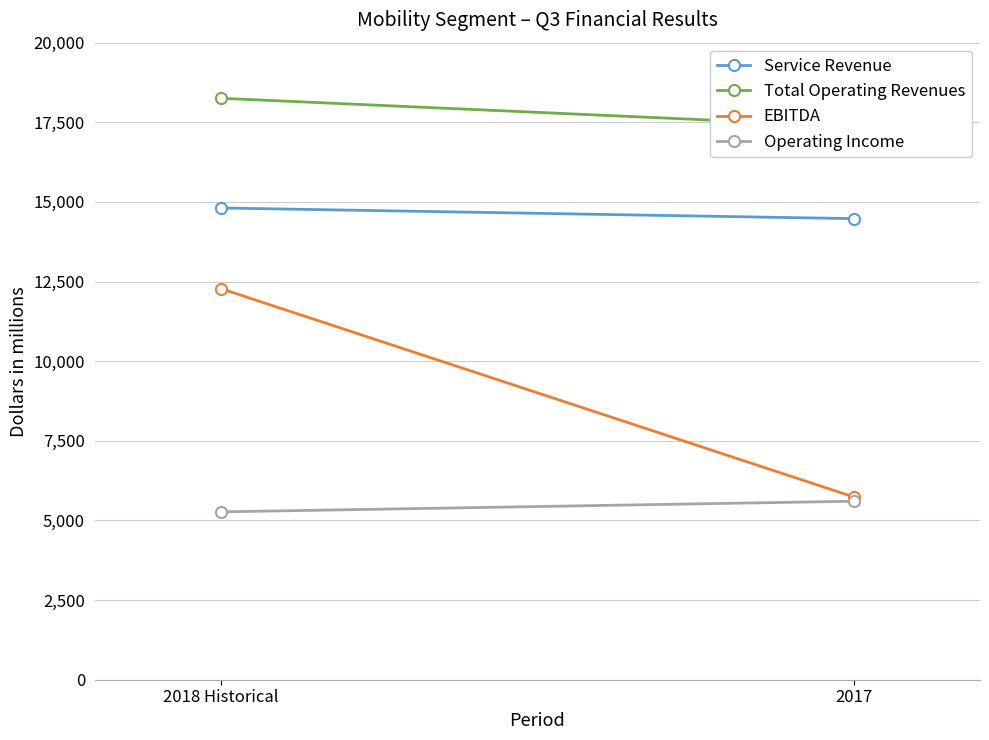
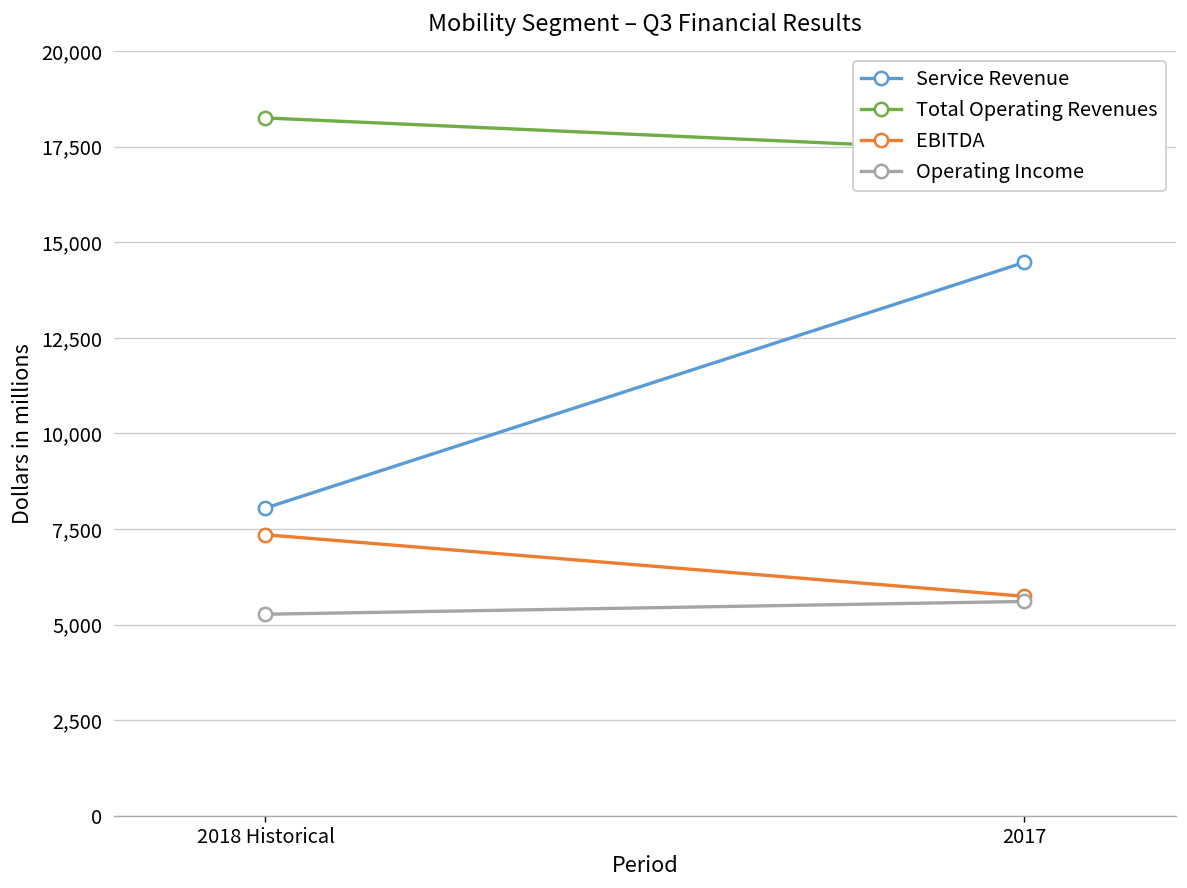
Service Revenue, 2018 Historical: 14,800 -> 8,000
EBITDA, 2018 Historical: 12,300 -> 7,300
